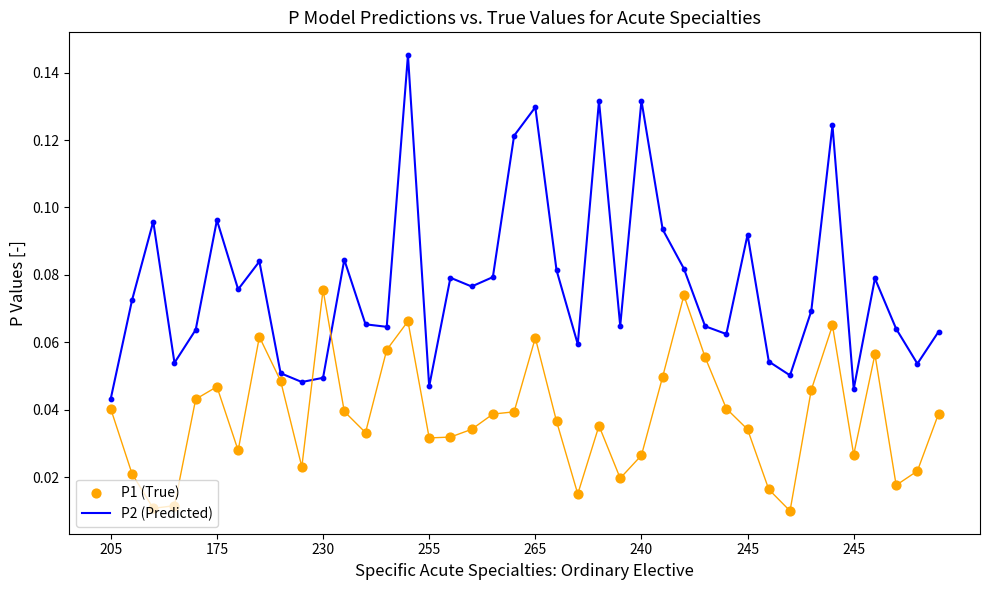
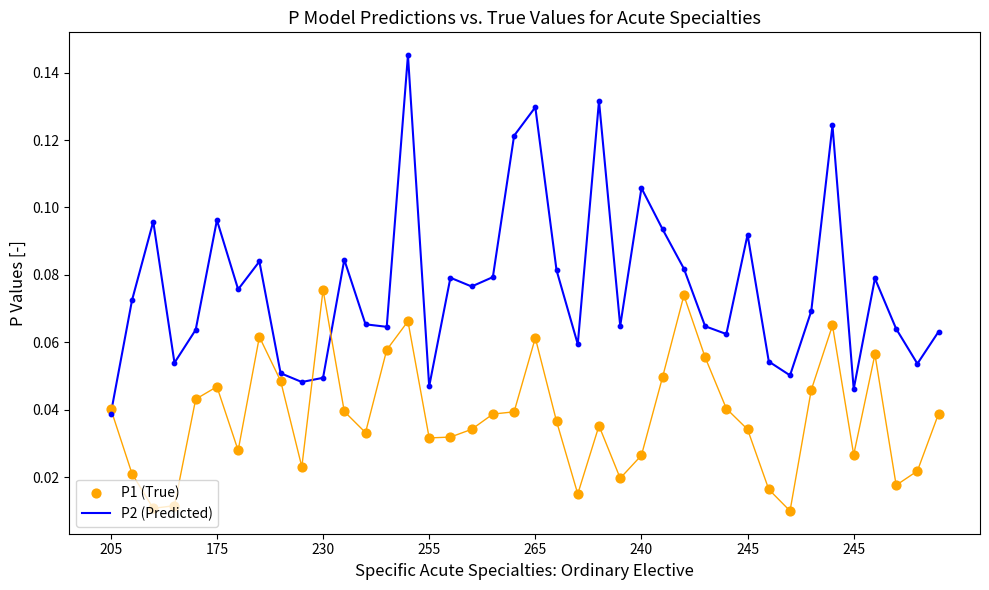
P2 (Predicted), 205: 0.043 -> 0.039
P2 (Predicted), 240: 0.132 -> 0.106
